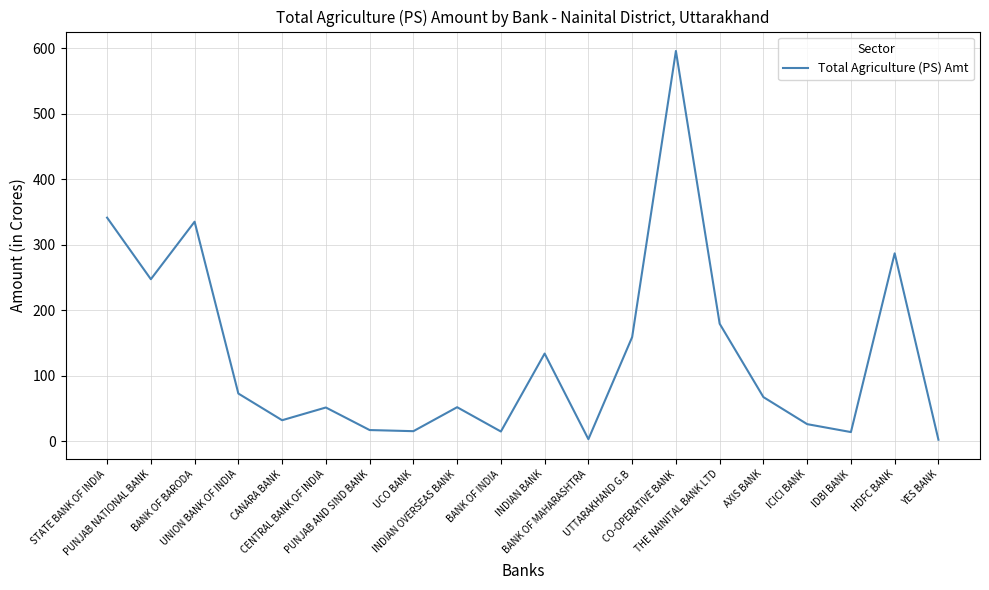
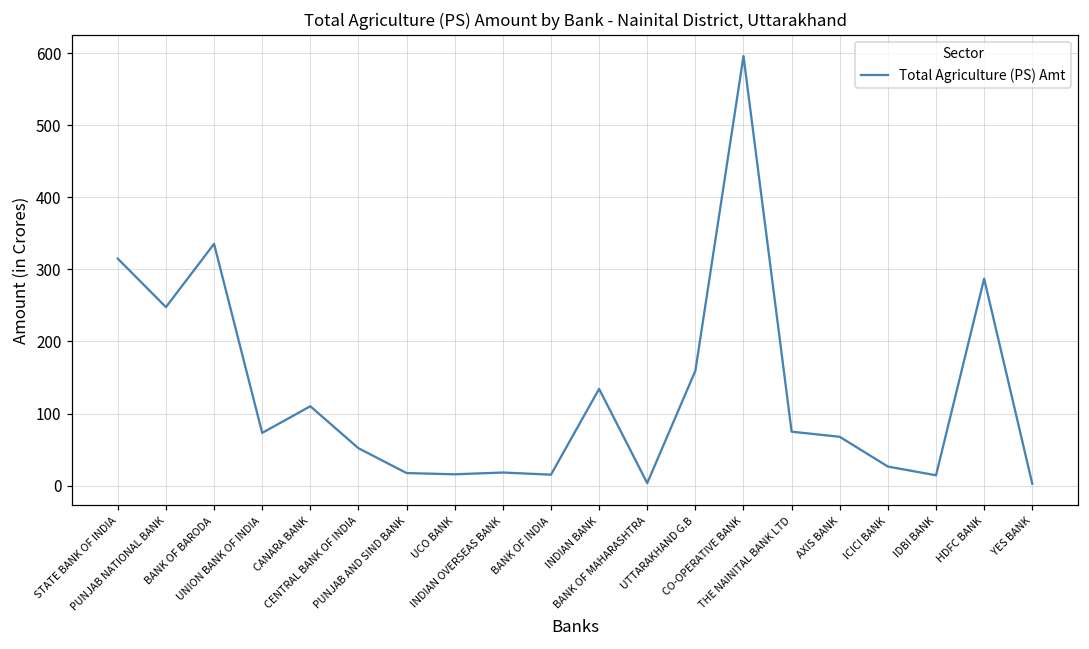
STATE BANK OF INDIA: 340 -> 310
CANARA BANK: 30 -> 110
INDIAN OVERSEAS BANK: 50 -> 20
THE NAINITAL BANK LTD: 180 -> 70
